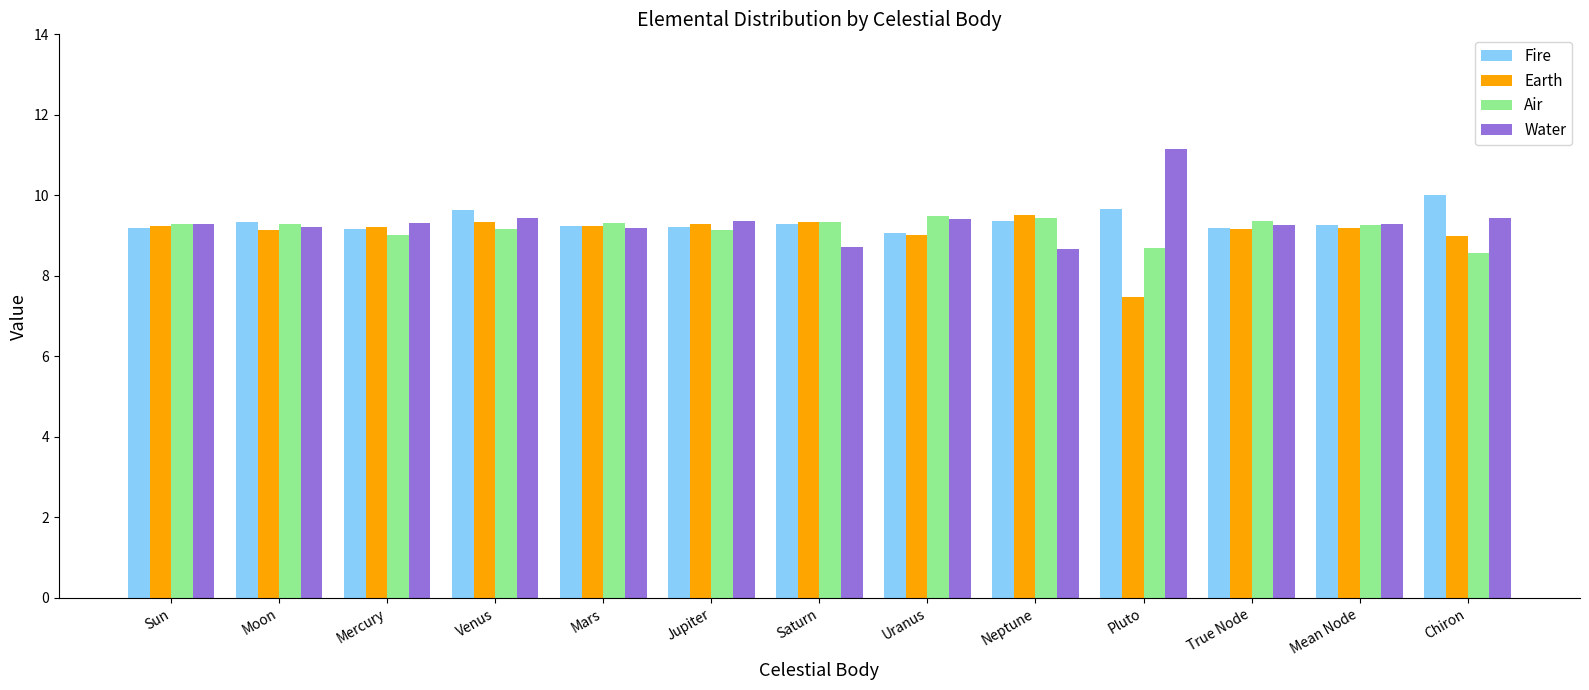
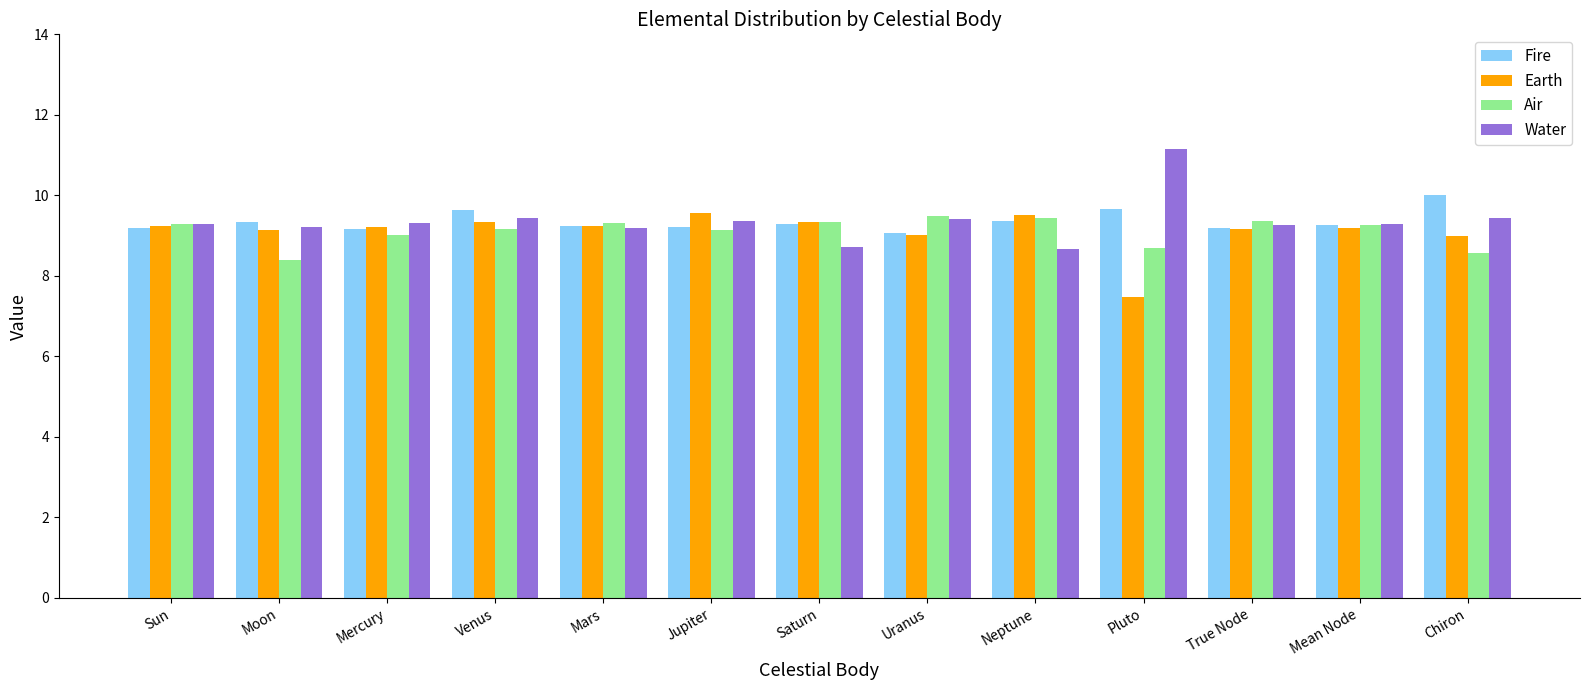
Air, Moon: 9.3 -> 8.4
Earth, Jupiter: 9.3 -> 9.6
